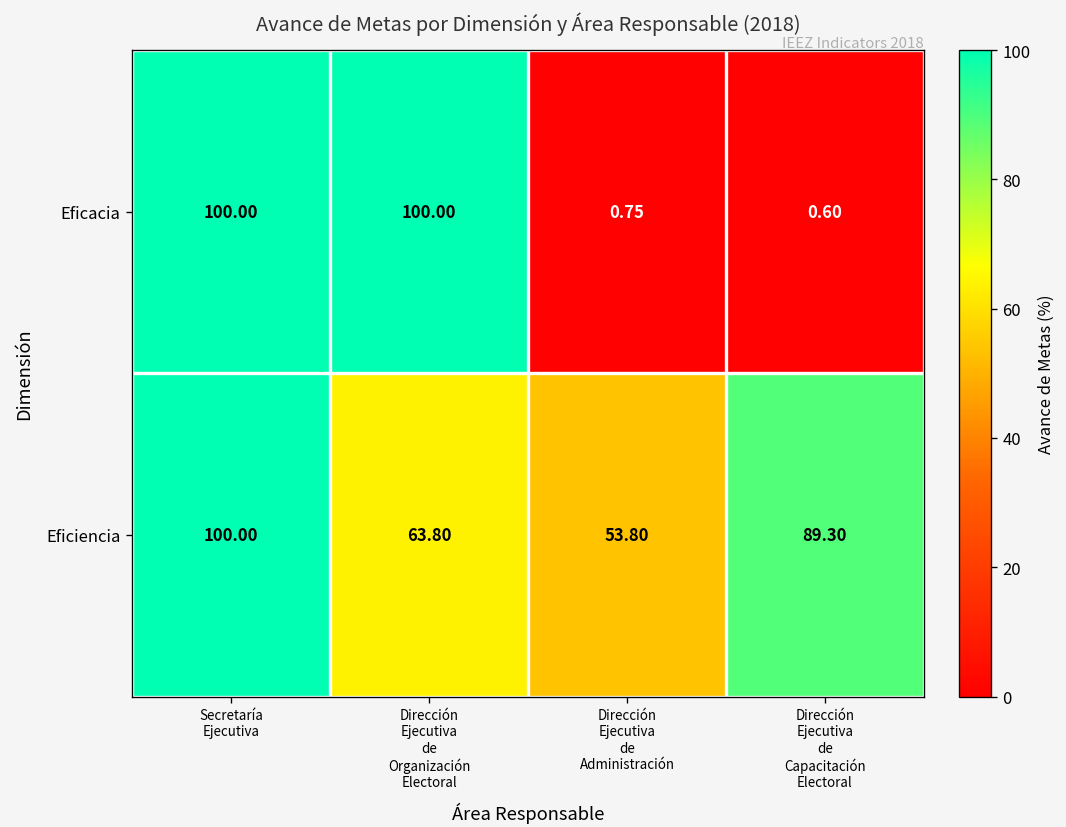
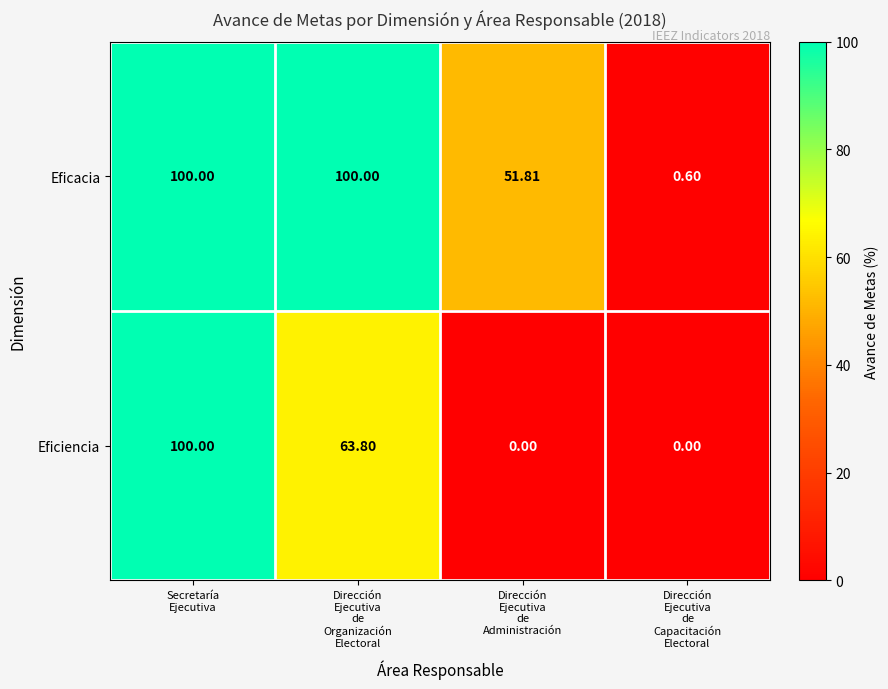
Eficacia, Dirección Ejecutiva de Administración: 0.75 -> 51.81
Eficiencia, Dirección Ejecutiva de Administración: 53.80 -> 0.00
Eficiencia, Dirección Ejecutiva de Capacitación Electoral: 89.30 -> 0.00
